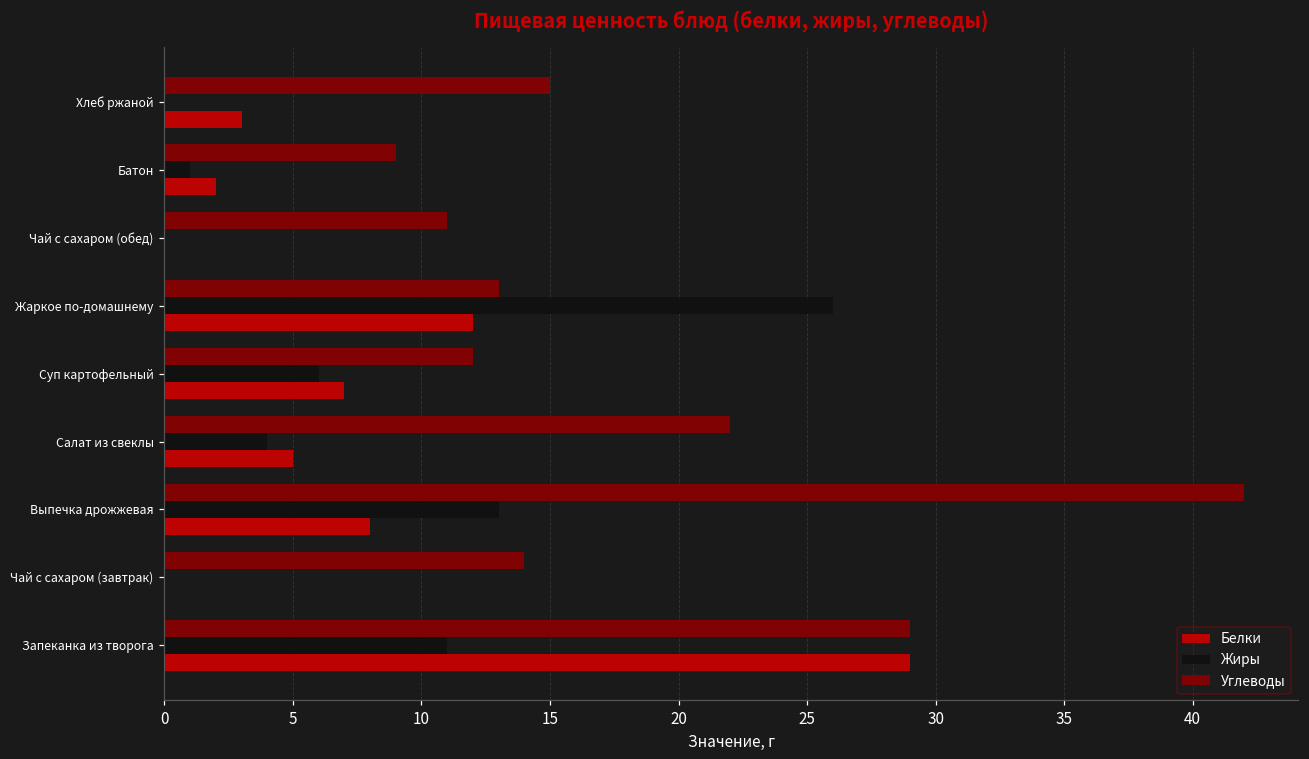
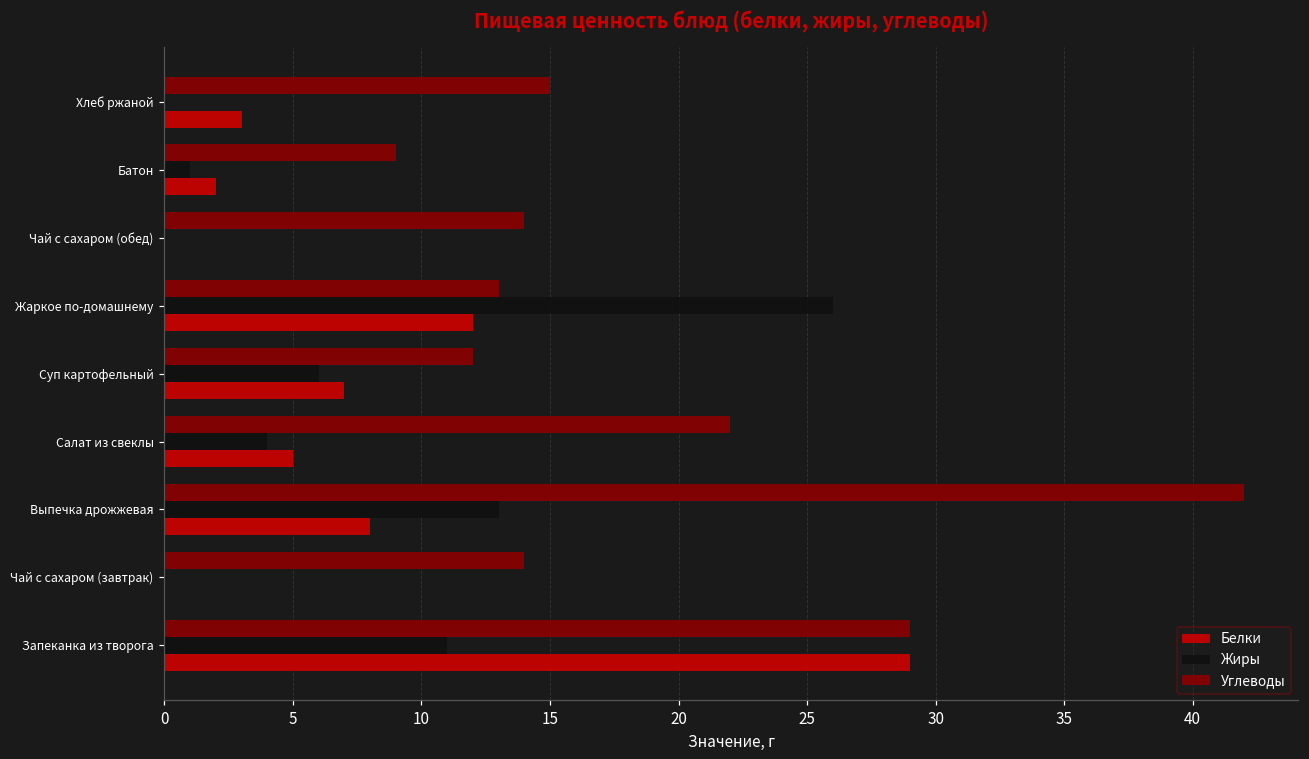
Углеводы, Чай с сахаром (обед): 11 -> 14
